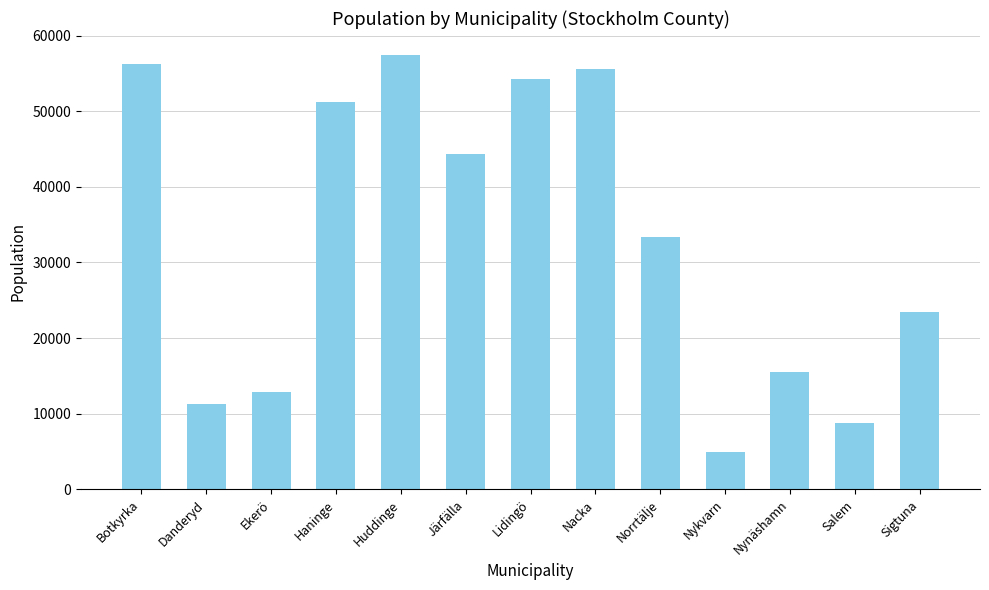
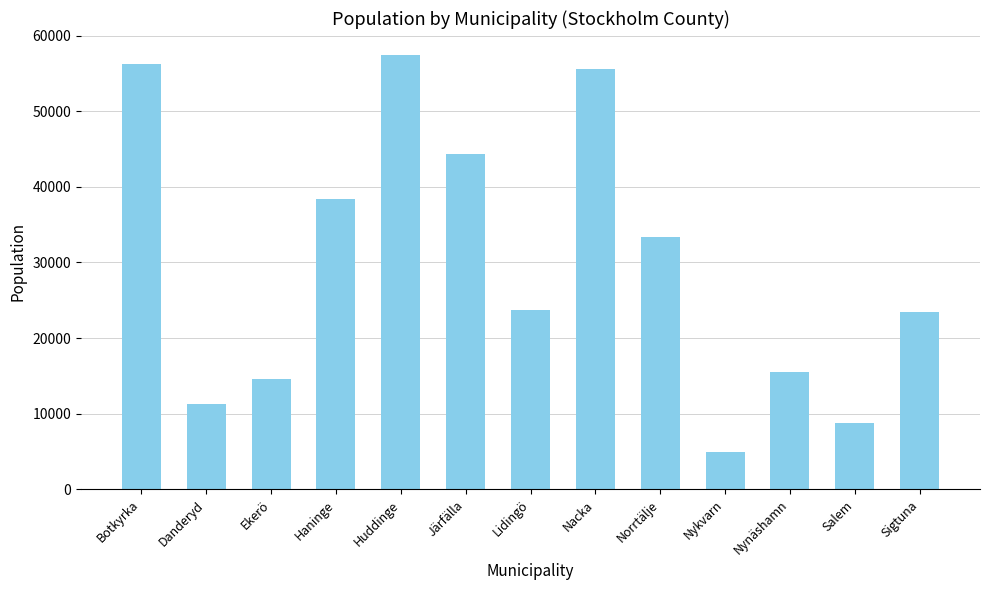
Ekerö: 13000 -> 15000
Haninge: 51000 -> 38000
Lidingö: 54000 -> 24000
